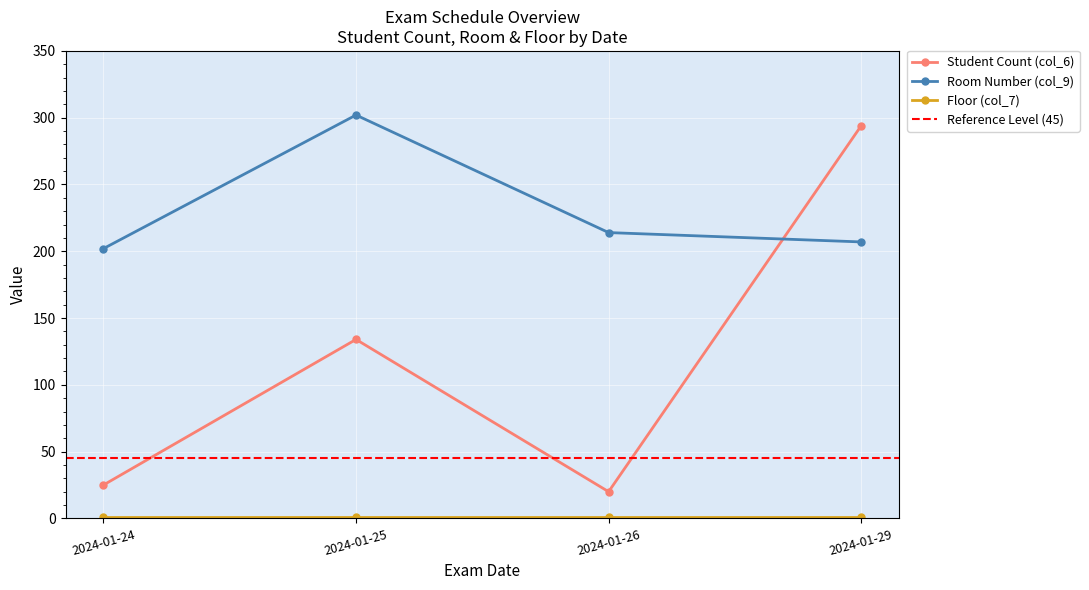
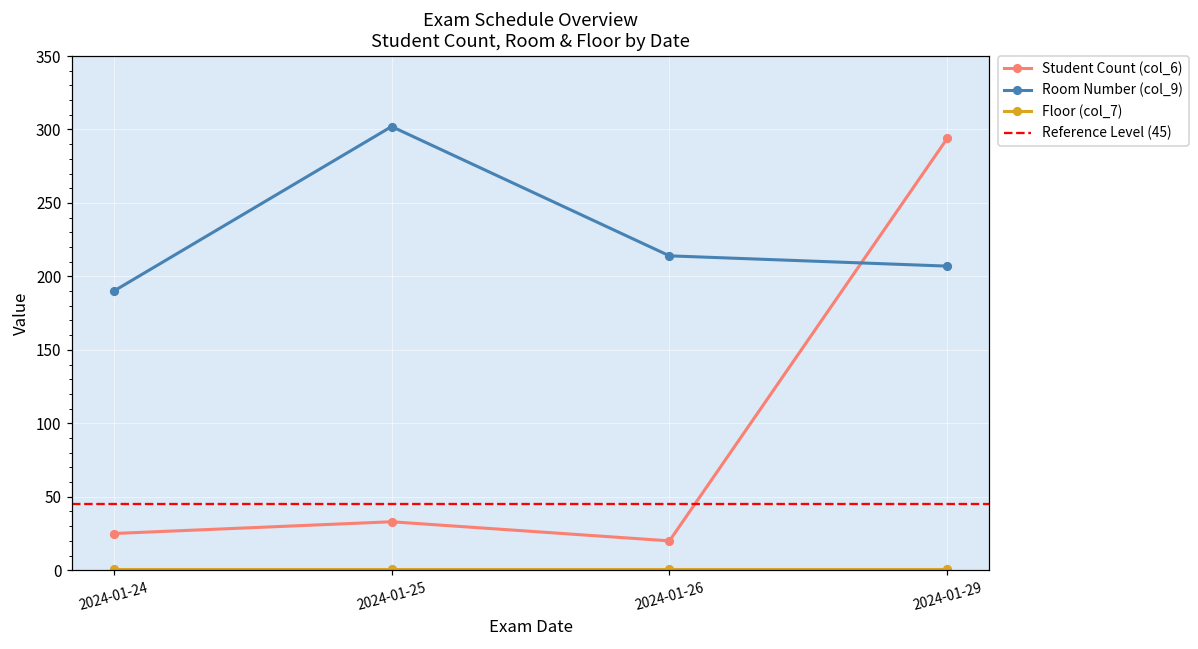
Room Number (col_9), 2024-01-24: 202 -> 190
Student Count (col_6), 2024-01-25: 134 -> 33
